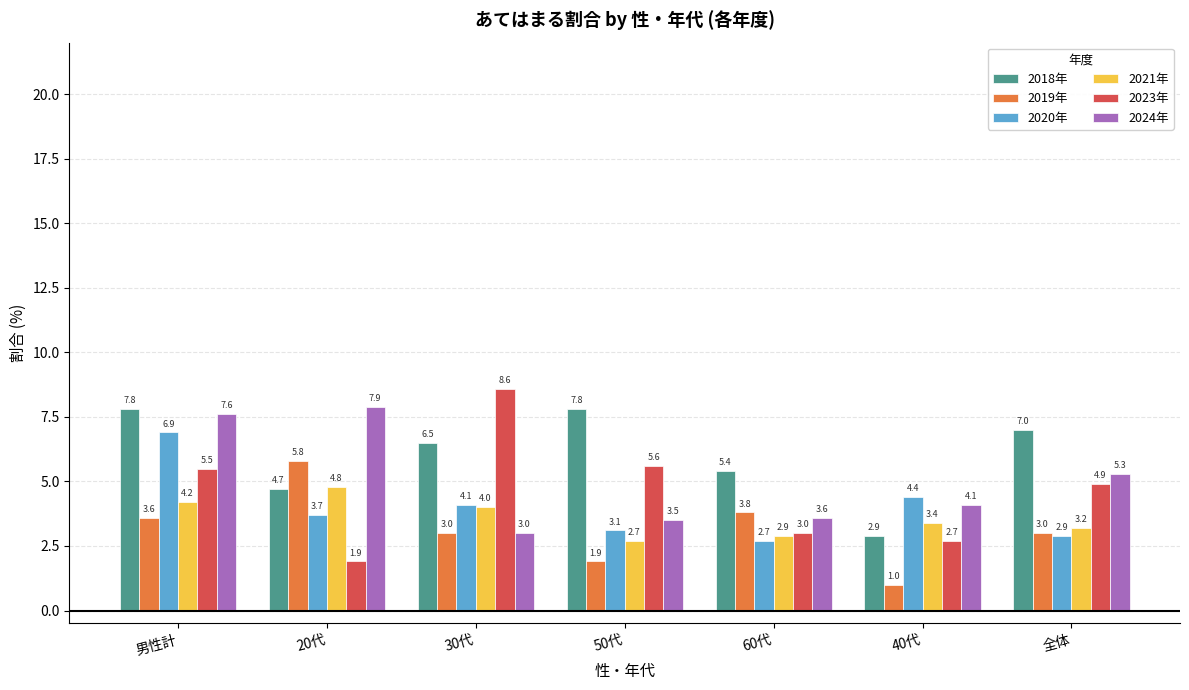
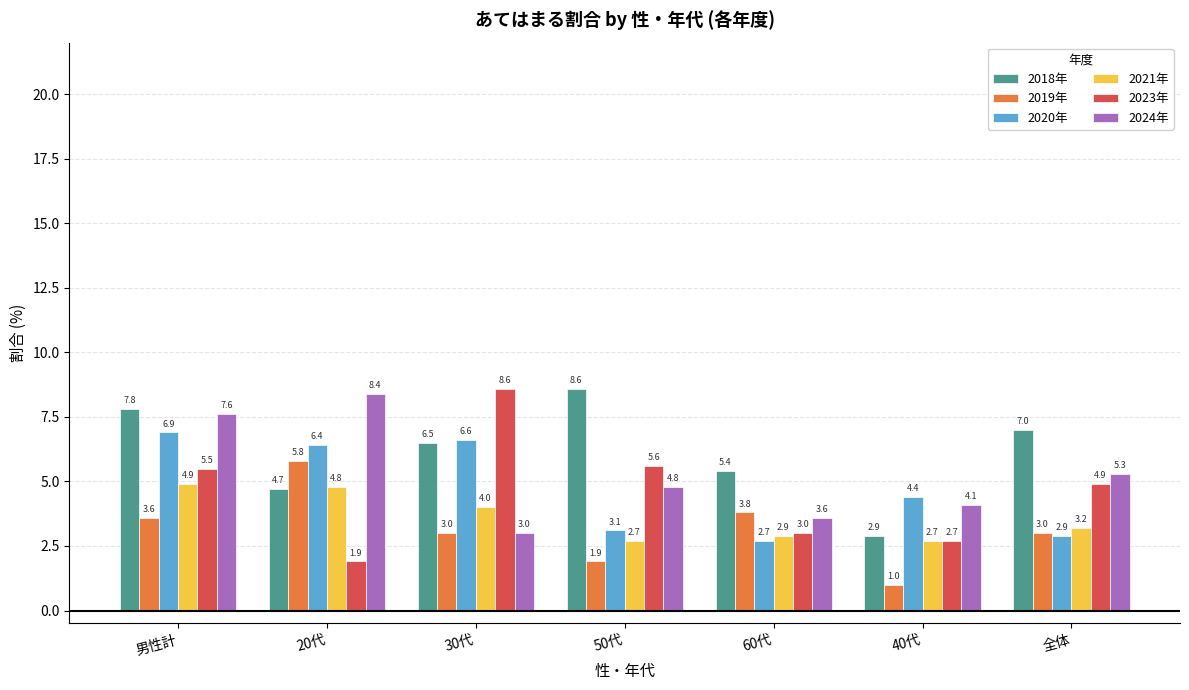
2021年, 男性計: 4.2 -> 4.9
2020年, 20代: 3.7 -> 6.4
2024年, 20代: 7.9 -> 8.4
2020年, 30代: 4.1 -> 6.6
2018年, 50代: 7.8 -> 8.6
2024年, 50代: 3.5 -> 4.8
2021年, 40代: 3.4 -> 2.7
